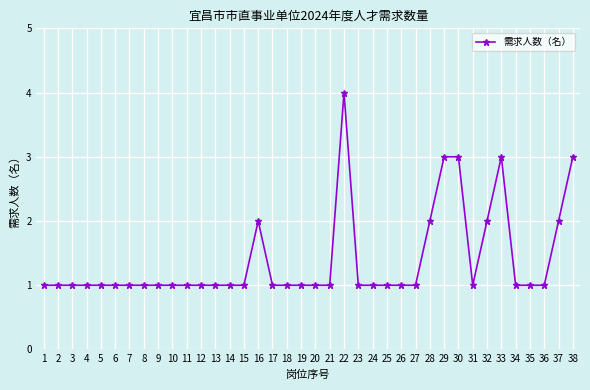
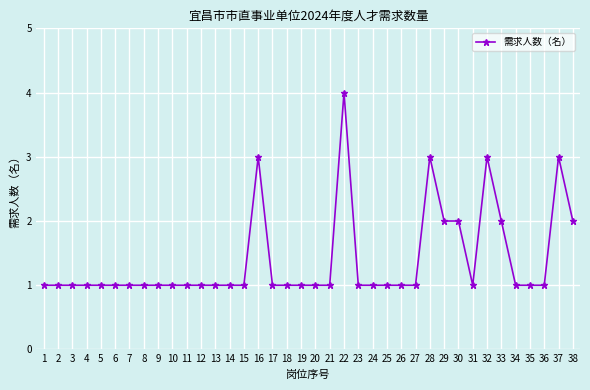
16: 2 -> 3
28: 2 -> 3
29: 3 -> 2
30: 3 -> 2
32: 2 -> 3
33: 3 -> 2
37: 2 -> 3
38: 3 -> 2
